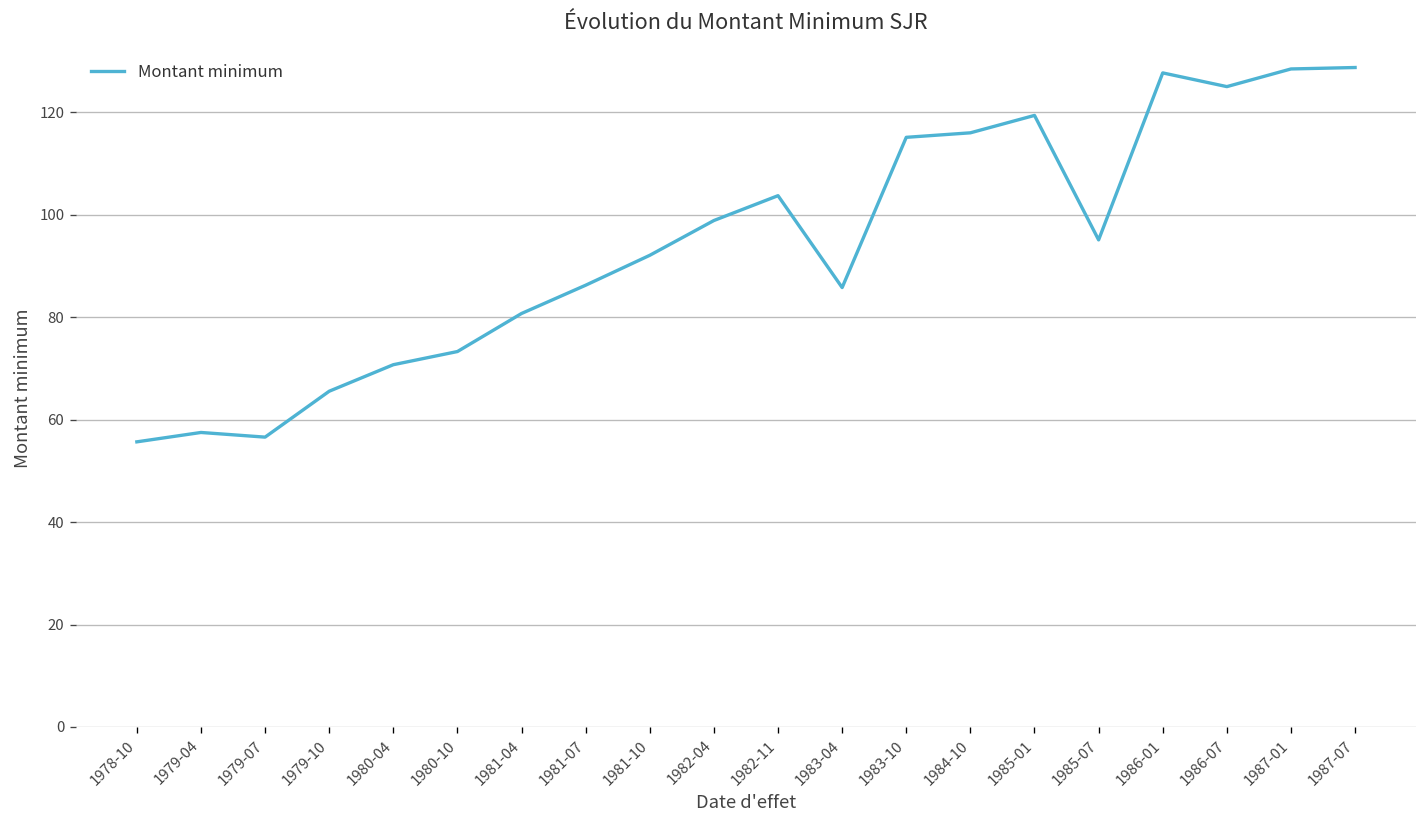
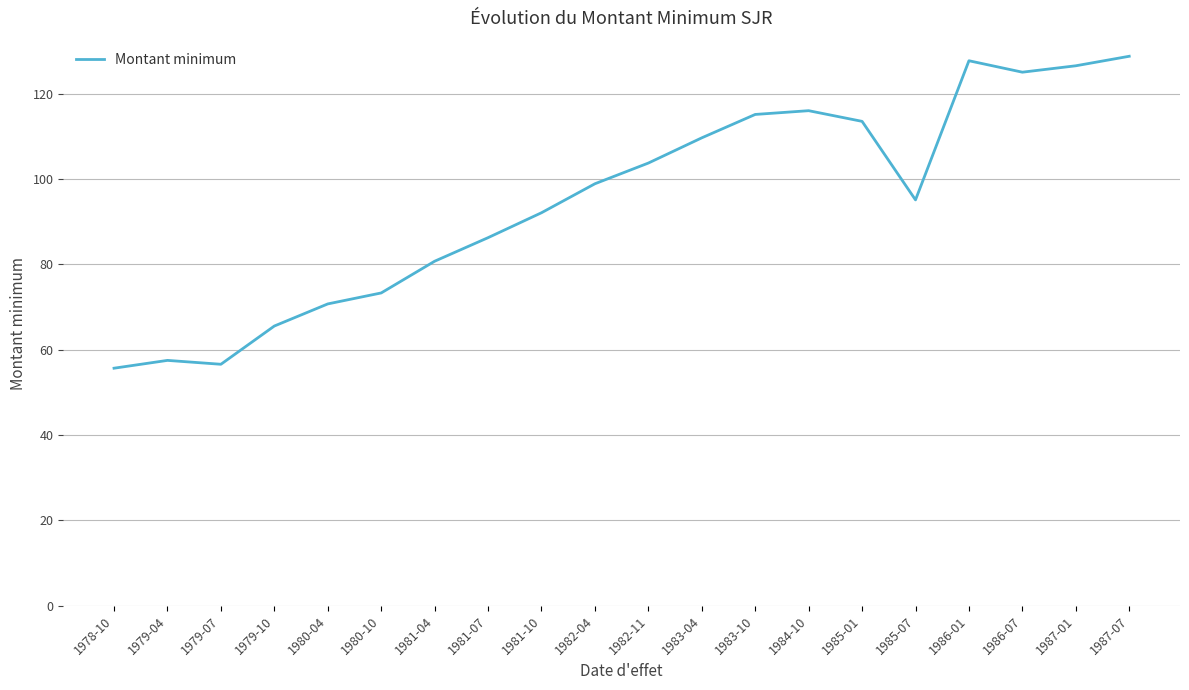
1983-04: 86 -> 110
1985-01: 119 -> 114
1987-01: 128 -> 127
